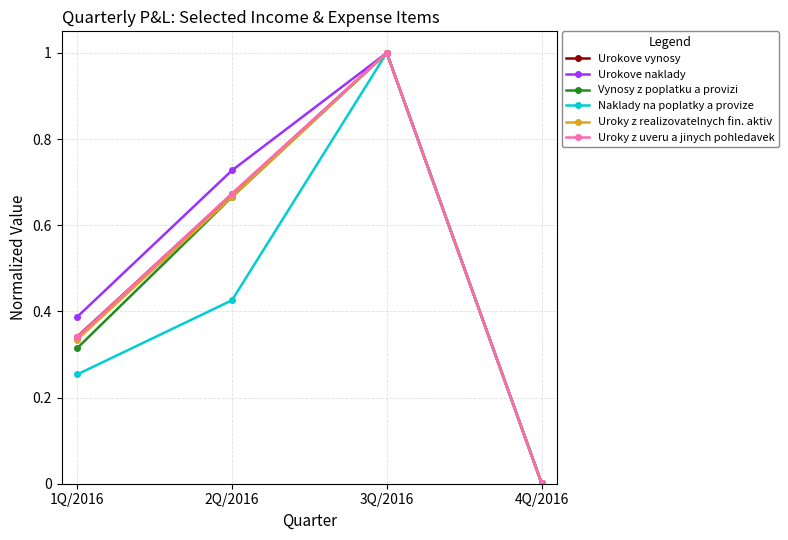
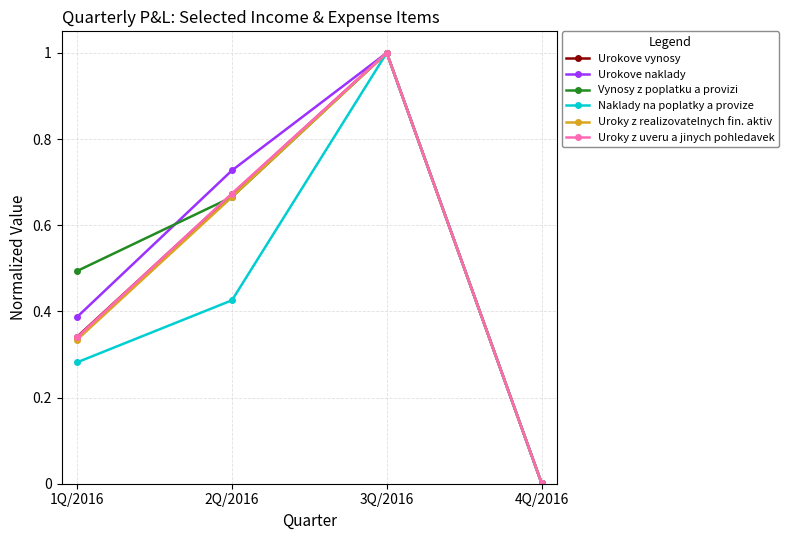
Vynosy z poplatku a provizi, 1Q/2016: 0.31 -> 0.49
Naklady na poplatky a provize, 1Q/2016: 0.25 -> 0.28
